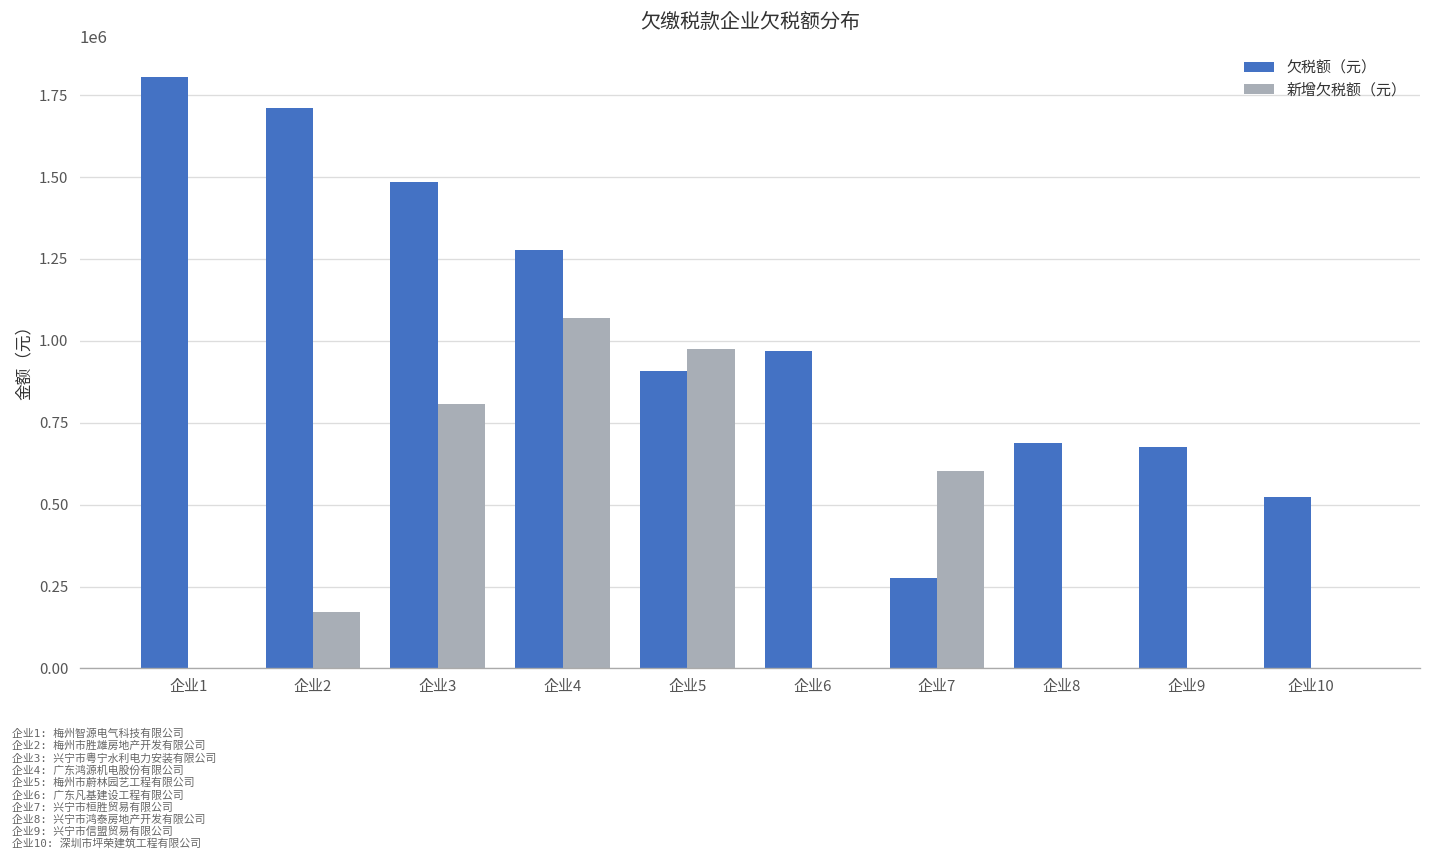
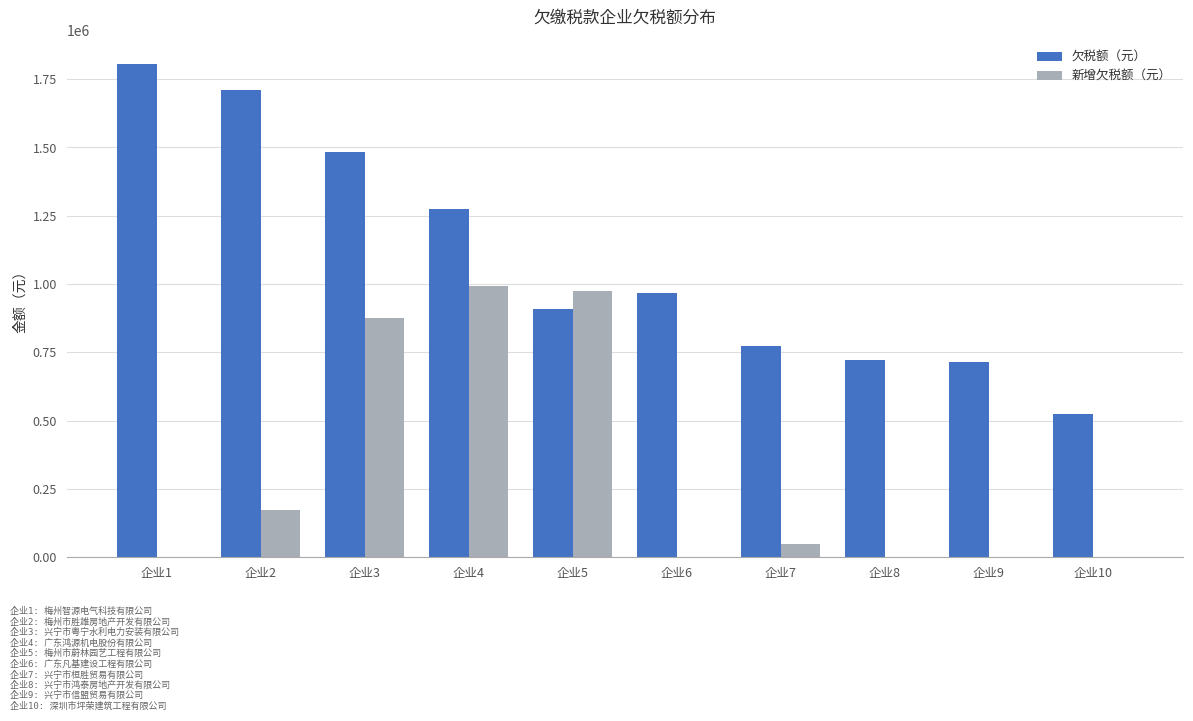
新增欠税额（元）, 企业3: 810000 -> 870000
新增欠税额（元）, 企业4: 1070000 -> 990000
欠税额（元）, 企业7: 270000 -> 770000
新增欠税额（元）, 企业7: 600000 -> 50000
欠税额（元）, 企业8: 690000 -> 720000
欠税额（元）, 企业9: 680000 -> 710000
